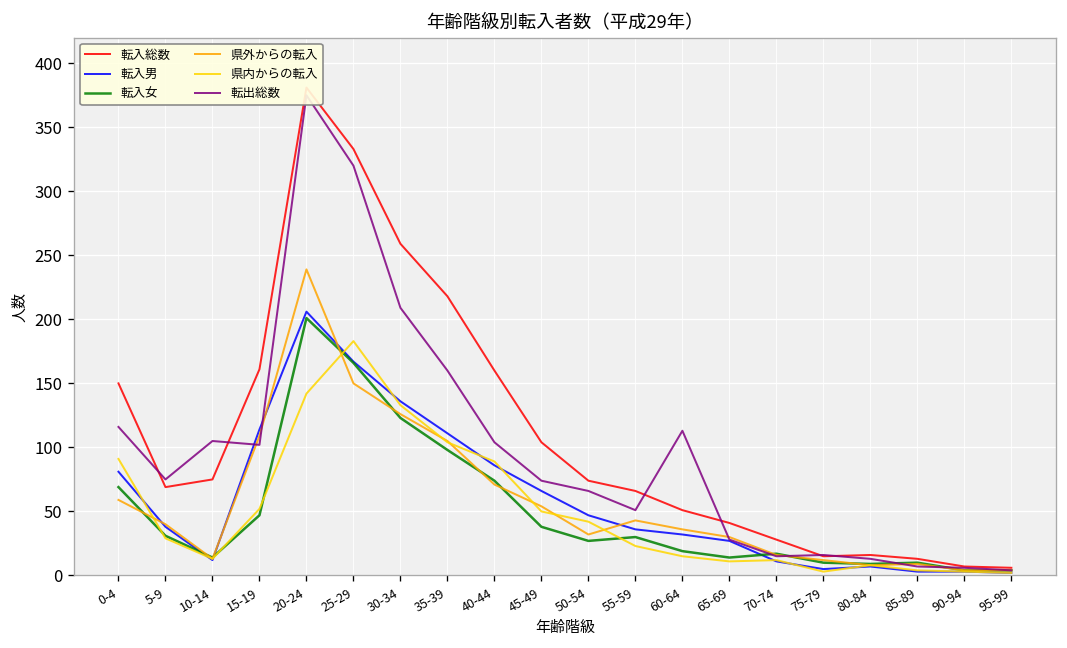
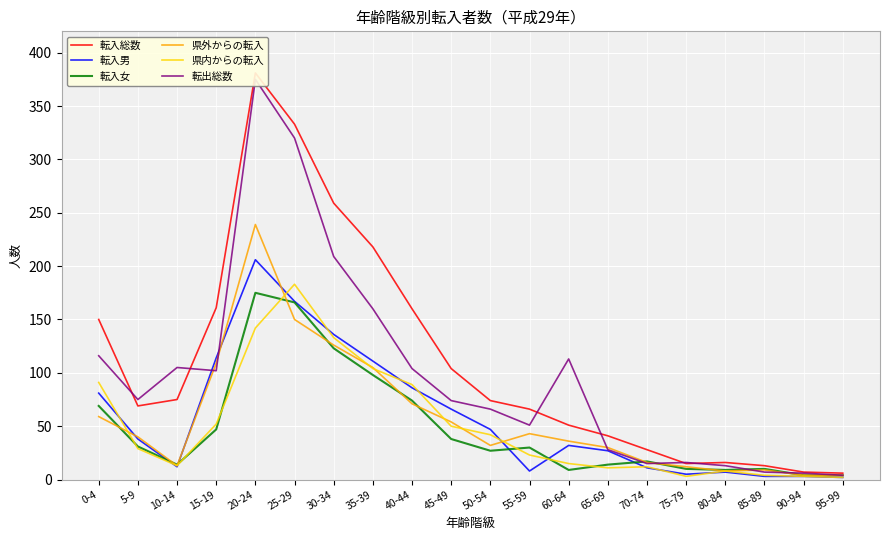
転入女, 20-24: 201 -> 175
転入男, 55-59: 36 -> 8
転入女, 60-64: 19 -> 9
